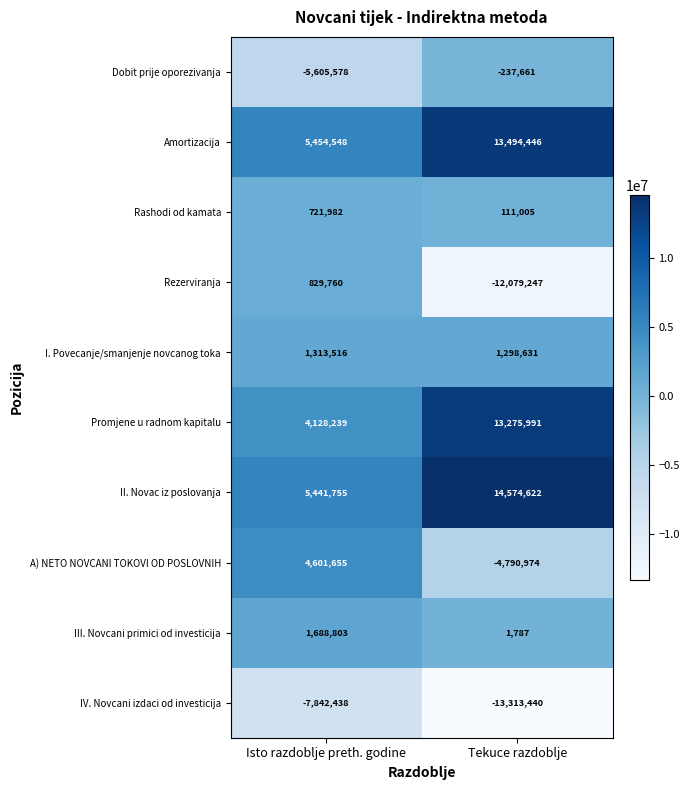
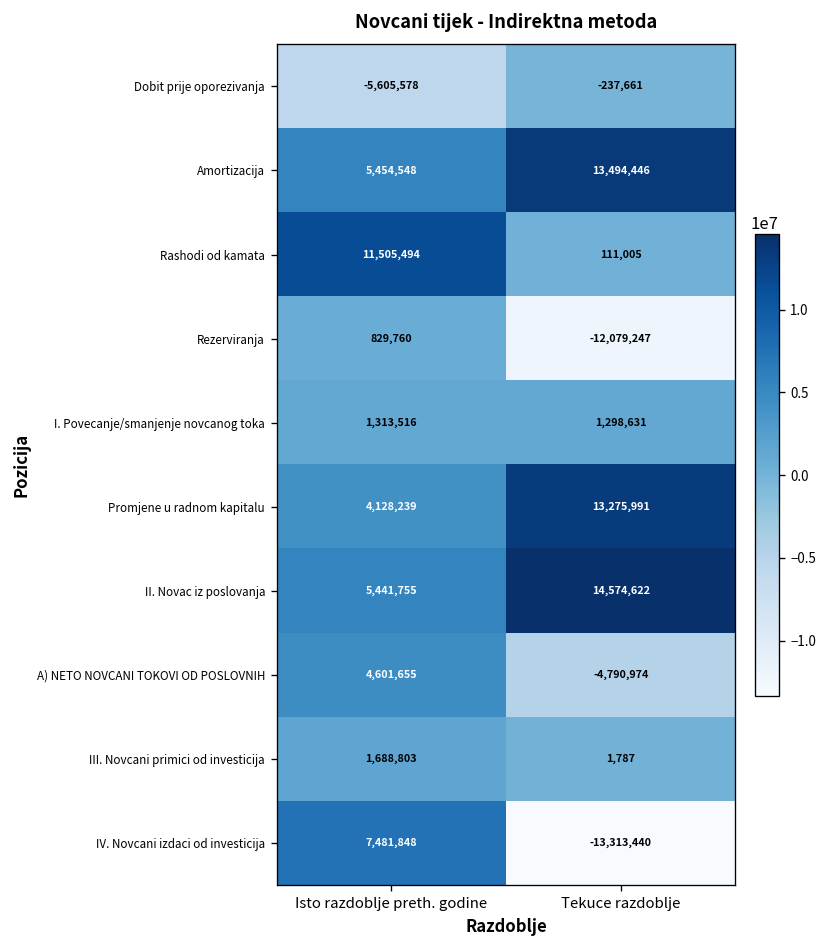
Rashodi od kamata, Isto razdoblje preth. godine: 721,982 -> 11,505,494
IV. Novcani izdaci od investicija, Isto razdoblje preth. godine: -7,842,438 -> 7,481,848
